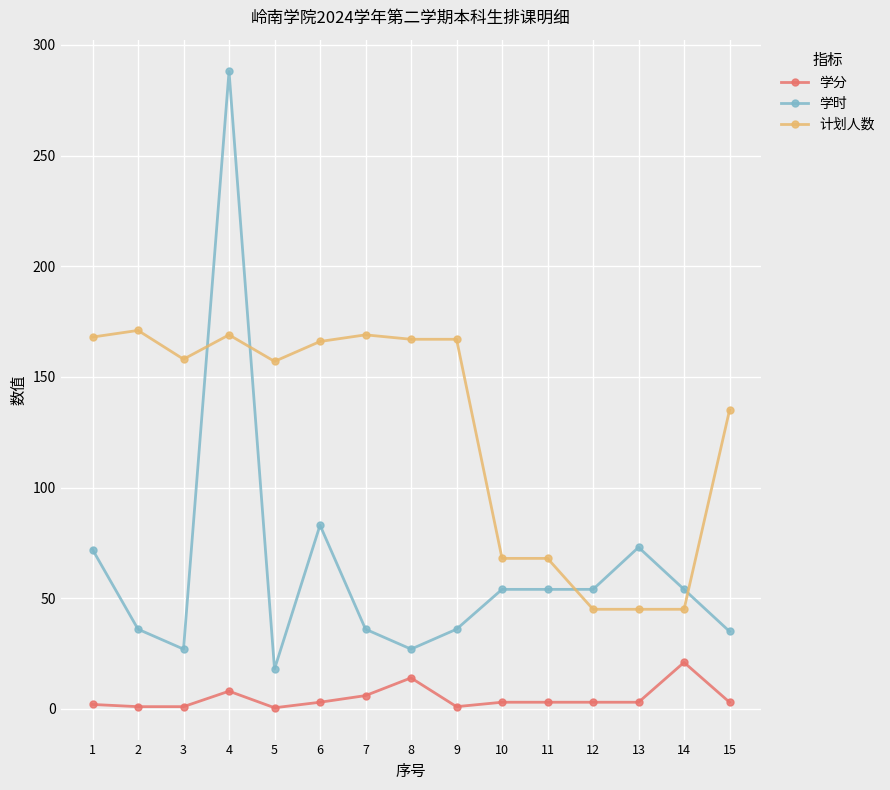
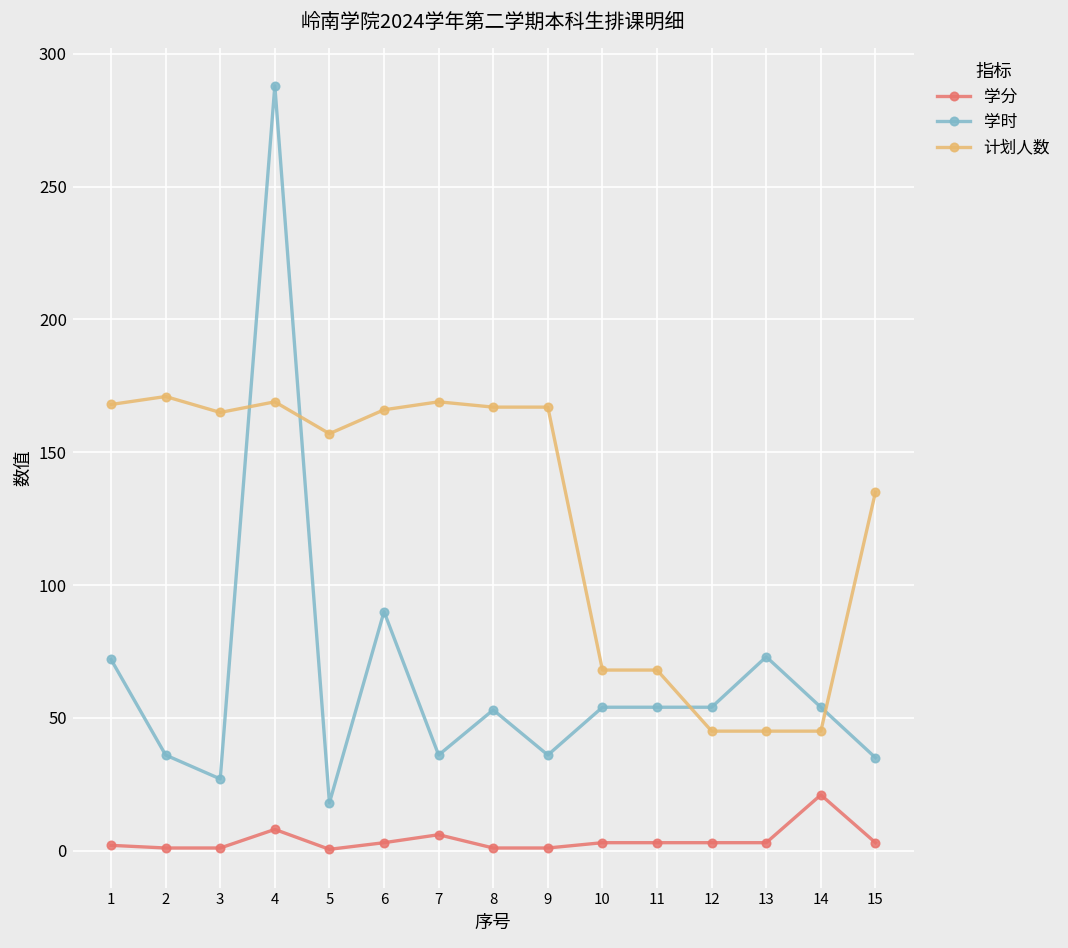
计划人数, 3: 158 -> 165
学时, 6: 83 -> 90
学分, 8: 14 -> 1
学时, 8: 27 -> 53
